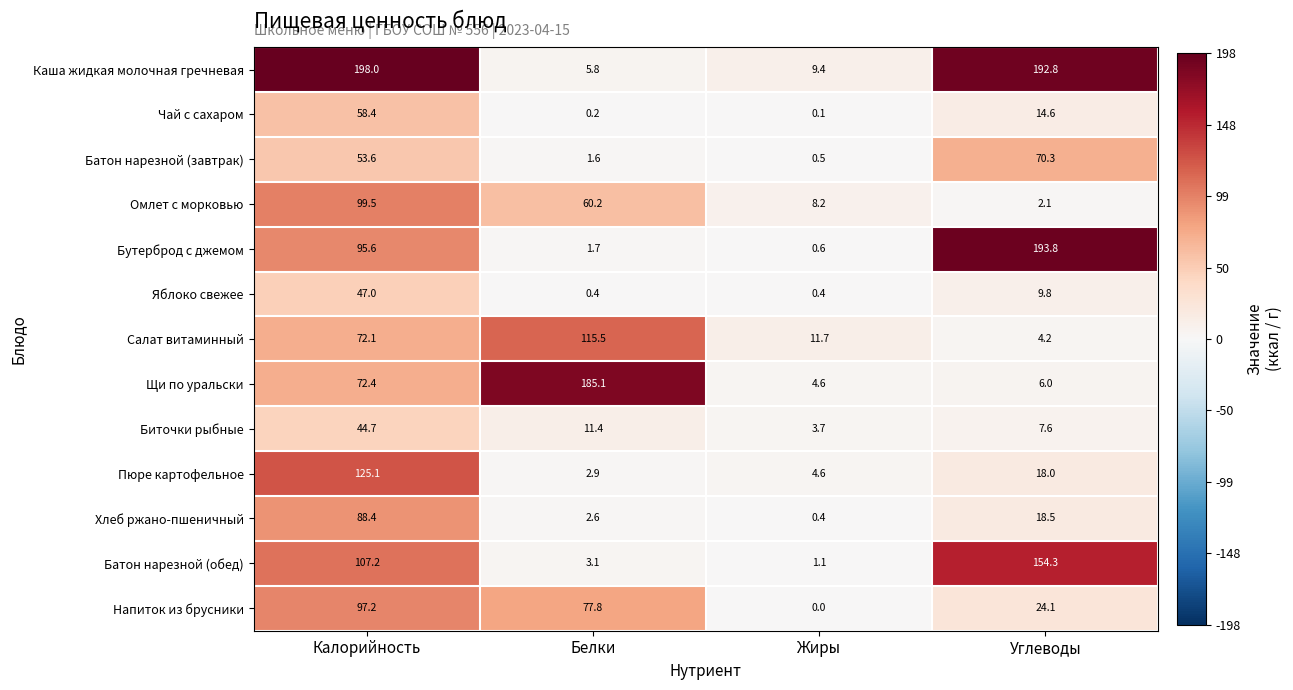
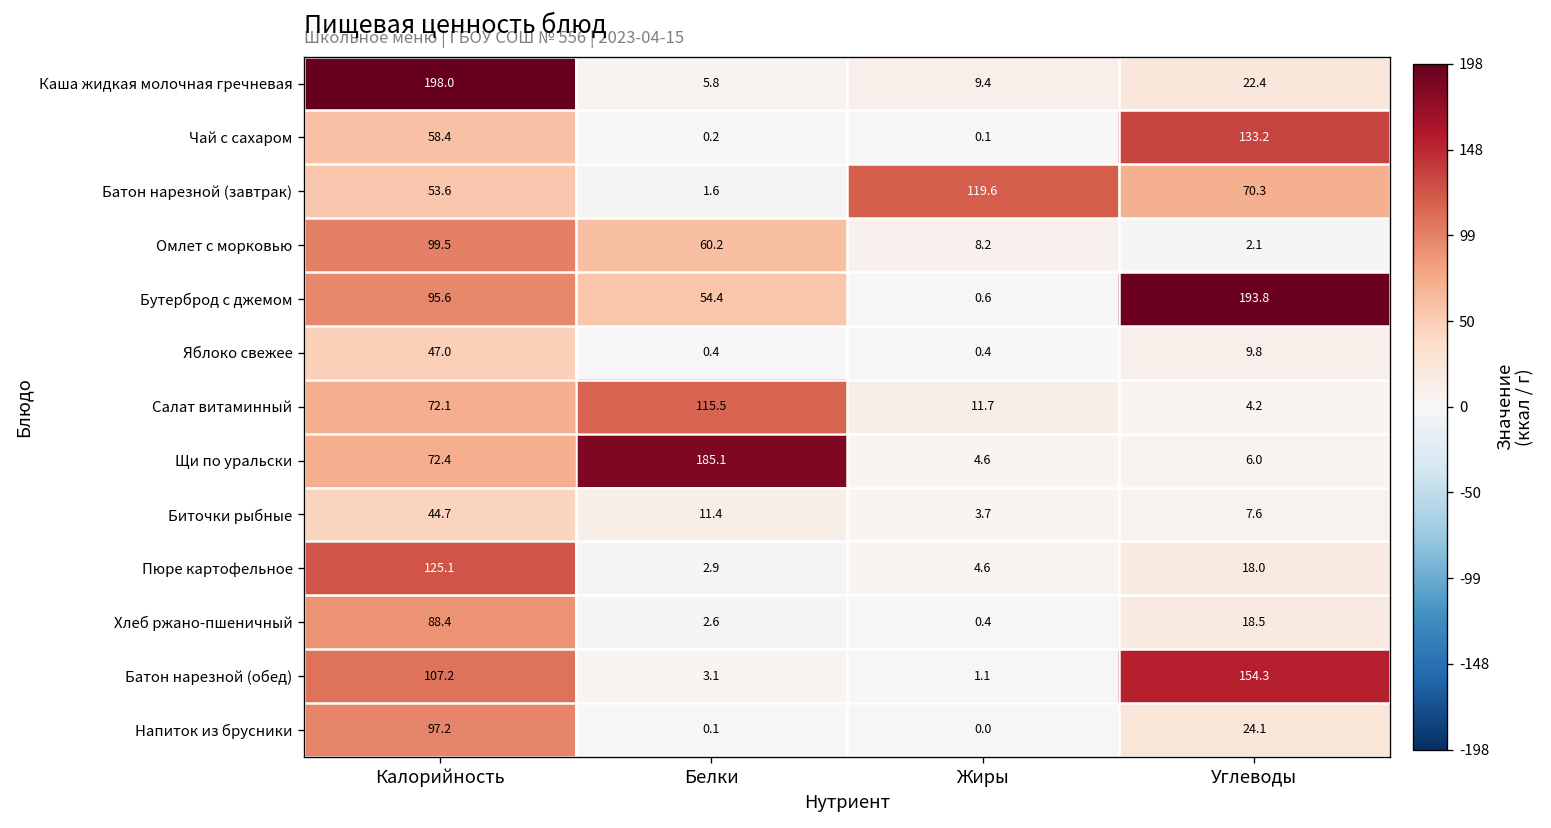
Каша жидкая молочная гречневая, Углеводы: 192.8 -> 22.4
Чай с сахаром, Углеводы: 14.6 -> 133.2
Батон нарезной (завтрак), Жиры: 0.5 -> 119.6
Бутерброд с джемом, Белки: 1.7 -> 54.4
Напиток из брусники, Белки: 77.8 -> 0.1
